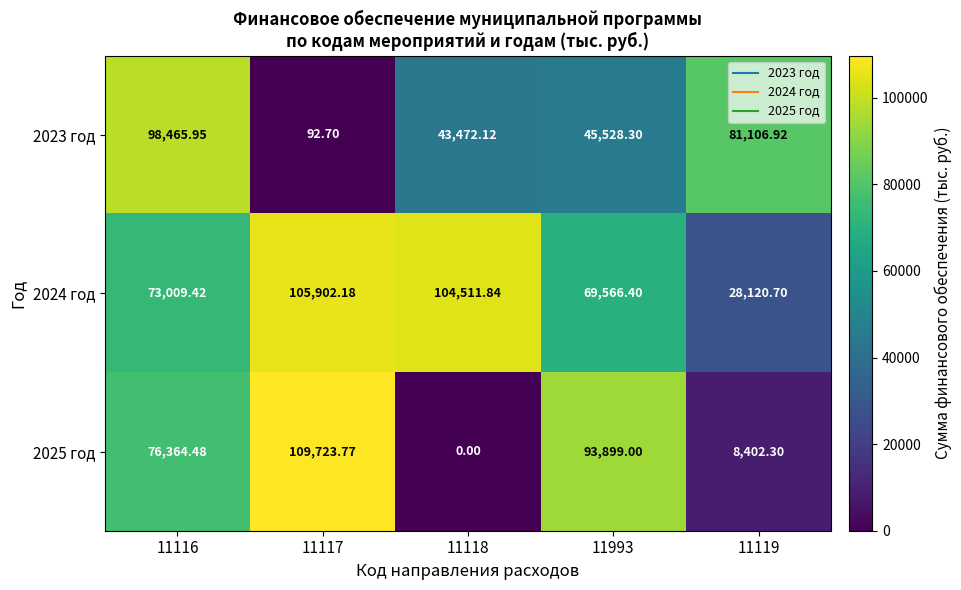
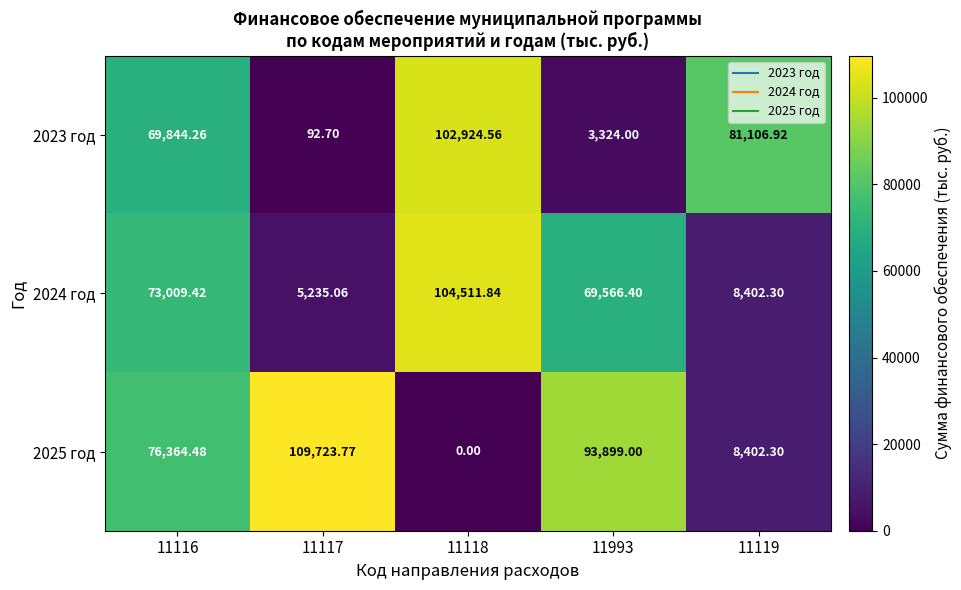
2023 год, 11116: 98,465.95 -> 69,844.26
2023 год, 11118: 43,472.12 -> 102,924.56
2023 год, 11993: 45,528.30 -> 3,324.00
2024 год, 11117: 105,902.18 -> 5,235.06
2024 год, 11119: 28,120.70 -> 8,402.30
